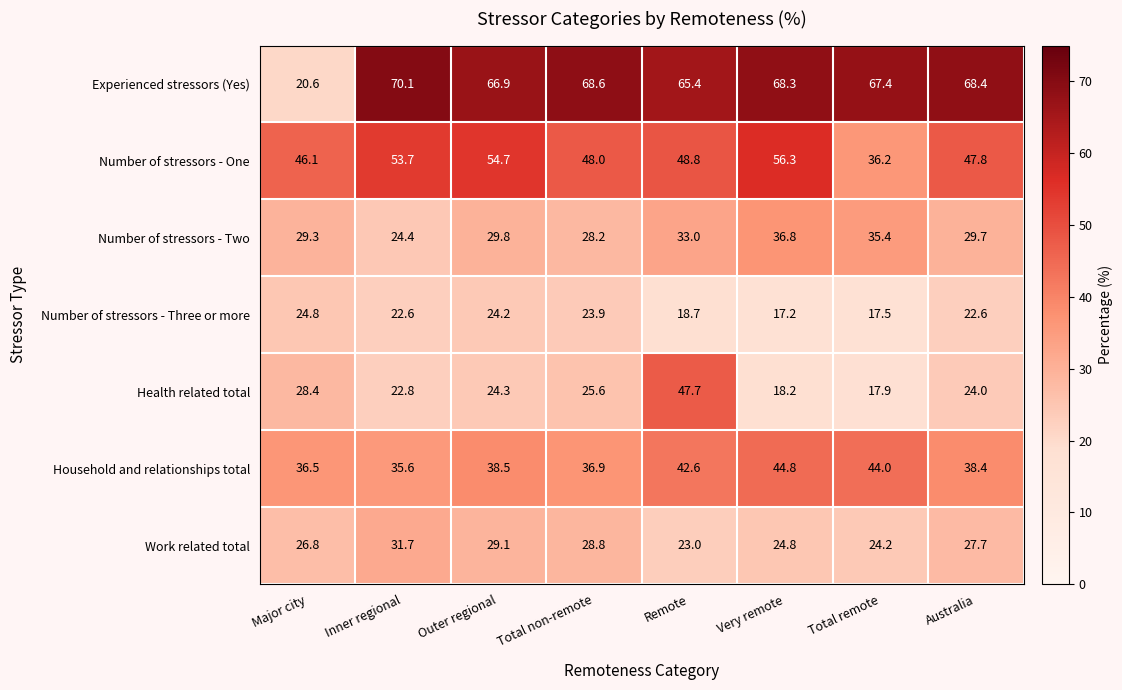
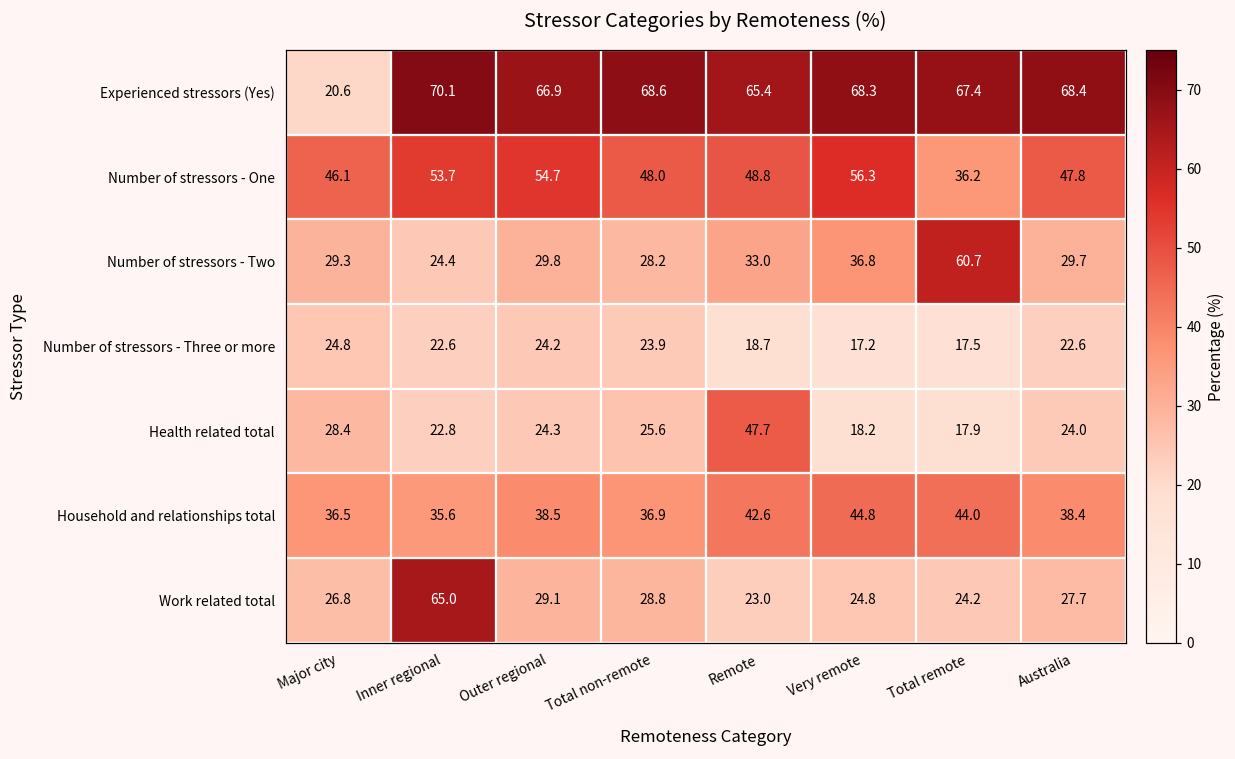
Number of stressors - Two, Total remote: 35.4 -> 60.7
Work related total, Inner regional: 31.7 -> 65.0
